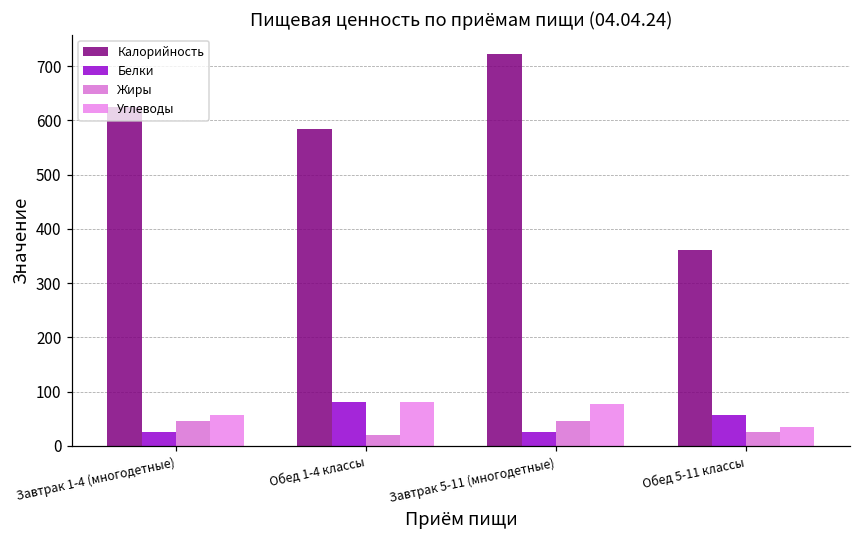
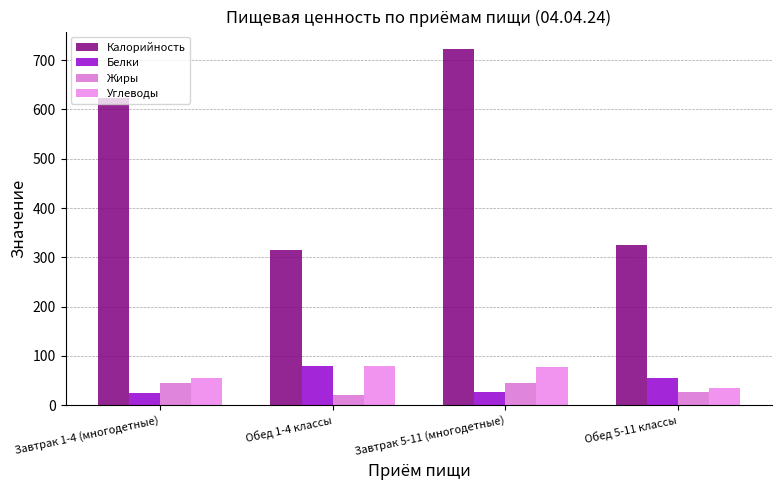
Калорийность, Обед 1-4 классы: 590 -> 320
Калорийность, Обед 5-11 классы: 360 -> 330
